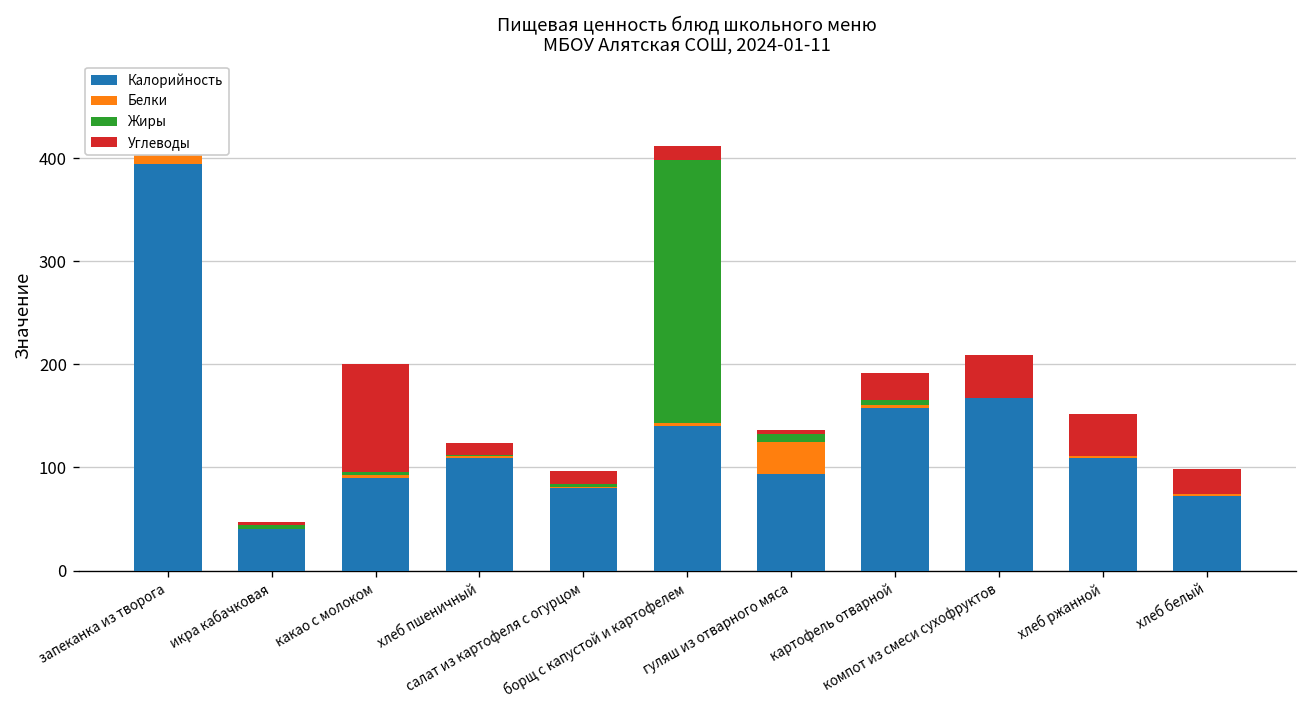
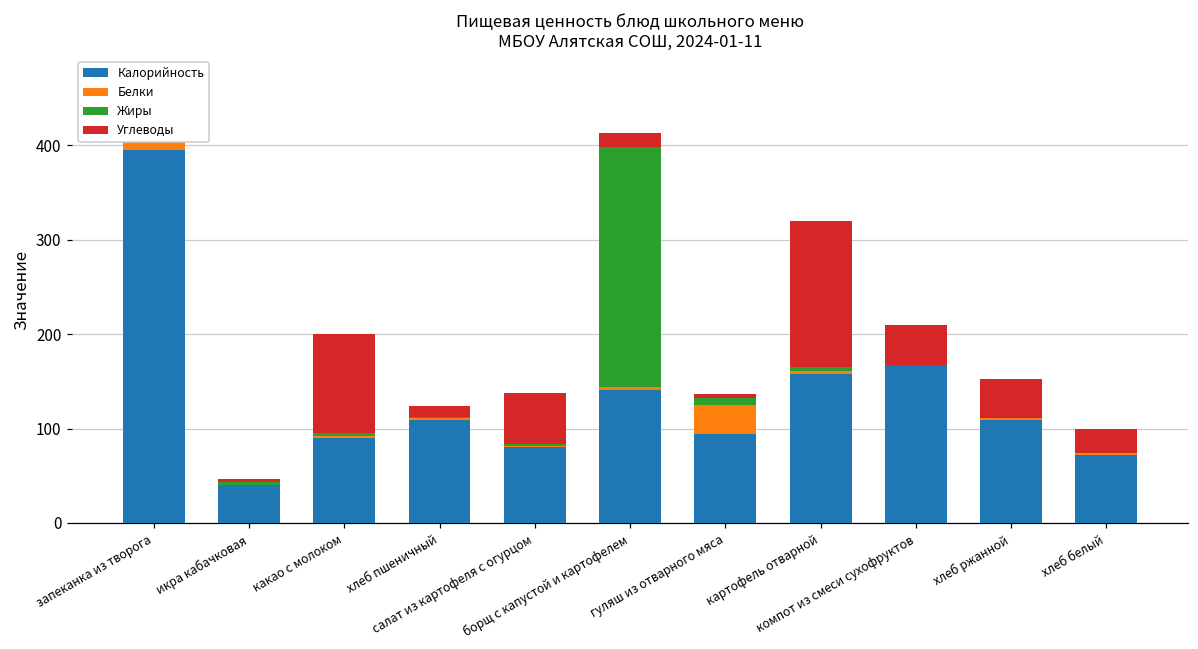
Углеводы, салат из картофеля с огурцом: 10 -> 50
Углеводы, картофель отварной: 30 -> 150
